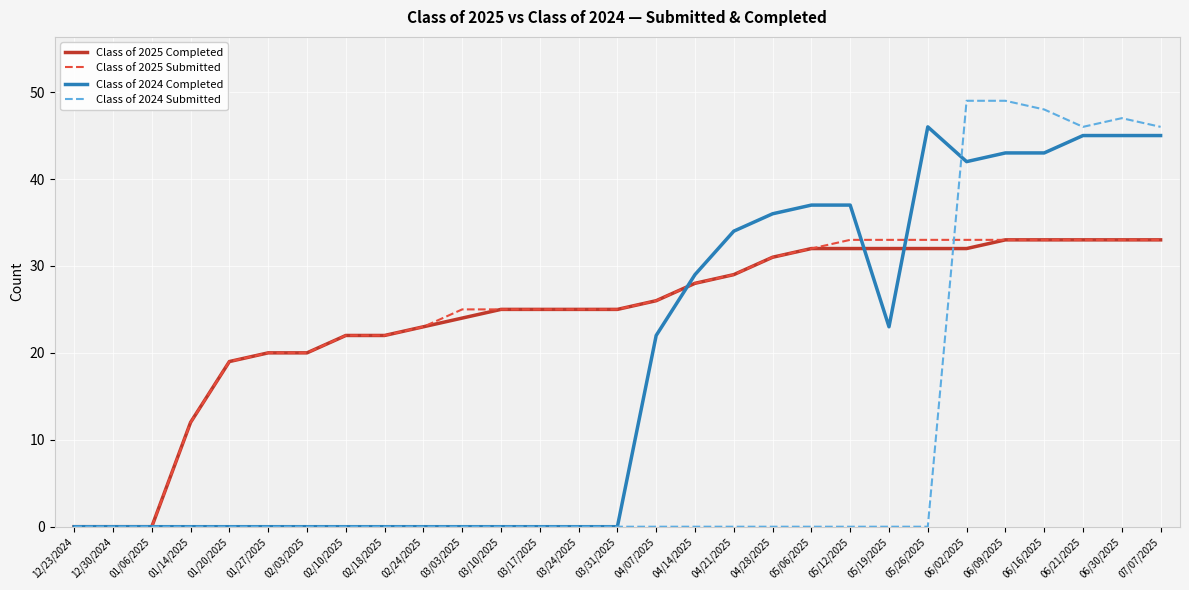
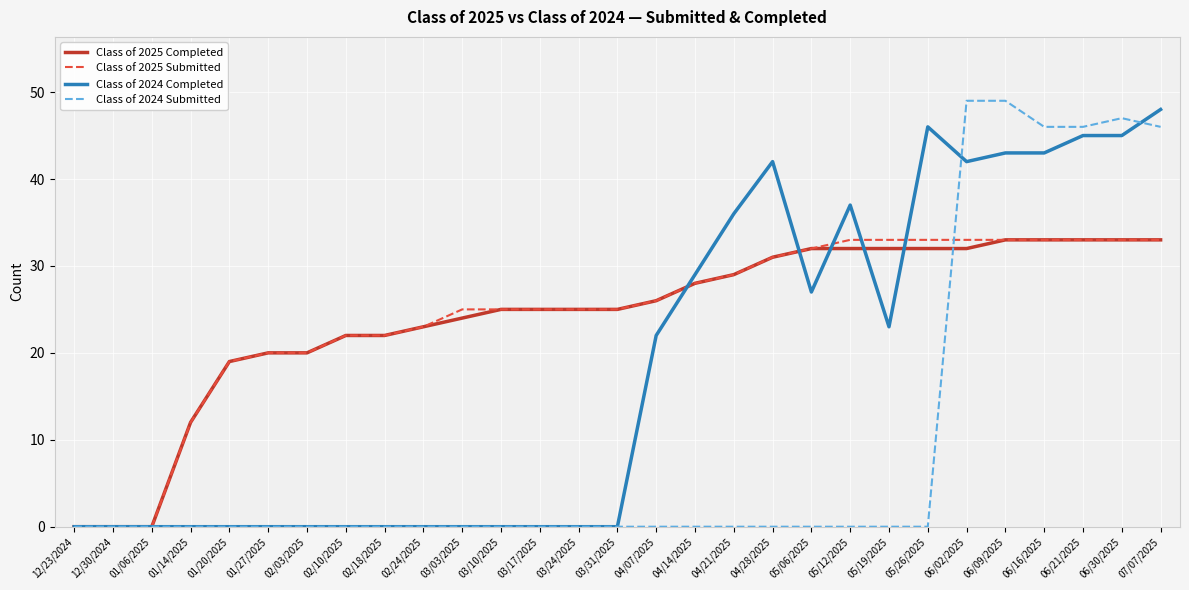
Class of 2024 Completed, 04/21/2025: 34 -> 36
Class of 2024 Completed, 04/28/2025: 36 -> 42
Class of 2024 Completed, 05/06/2025: 37 -> 27
Class of 2024 Submitted, 06/16/2025: 48 -> 46
Class of 2024 Completed, 07/07/2025: 45 -> 48
